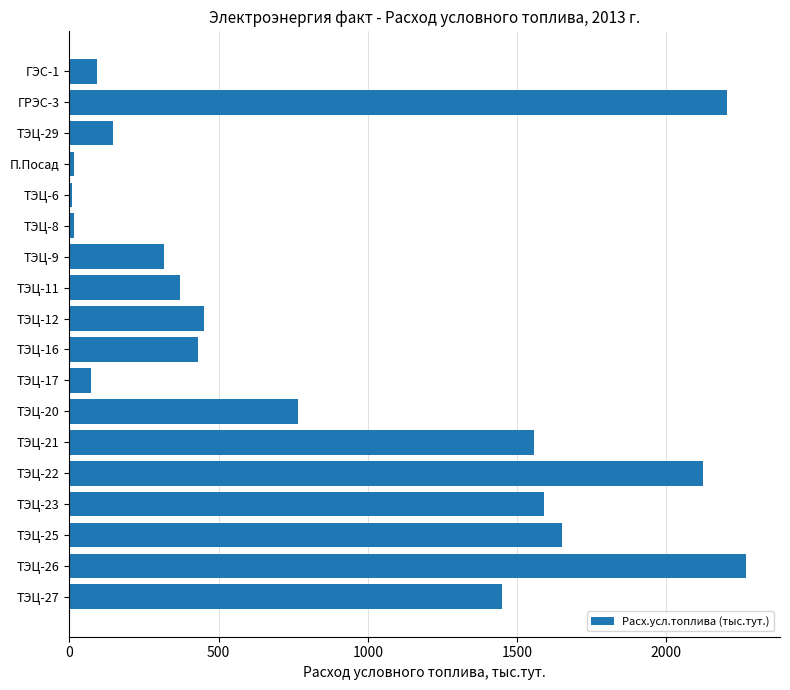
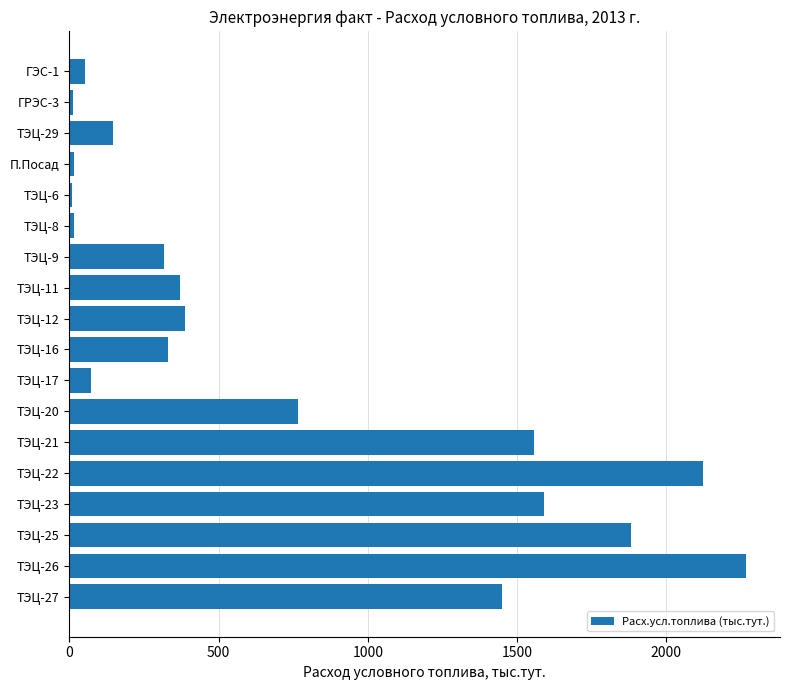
ГЭС-1: 90 -> 50
ГРЭС-3: 2200 -> 10
ТЭЦ-12: 450 -> 390
ТЭЦ-16: 430 -> 330
ТЭЦ-25: 1650 -> 1880
